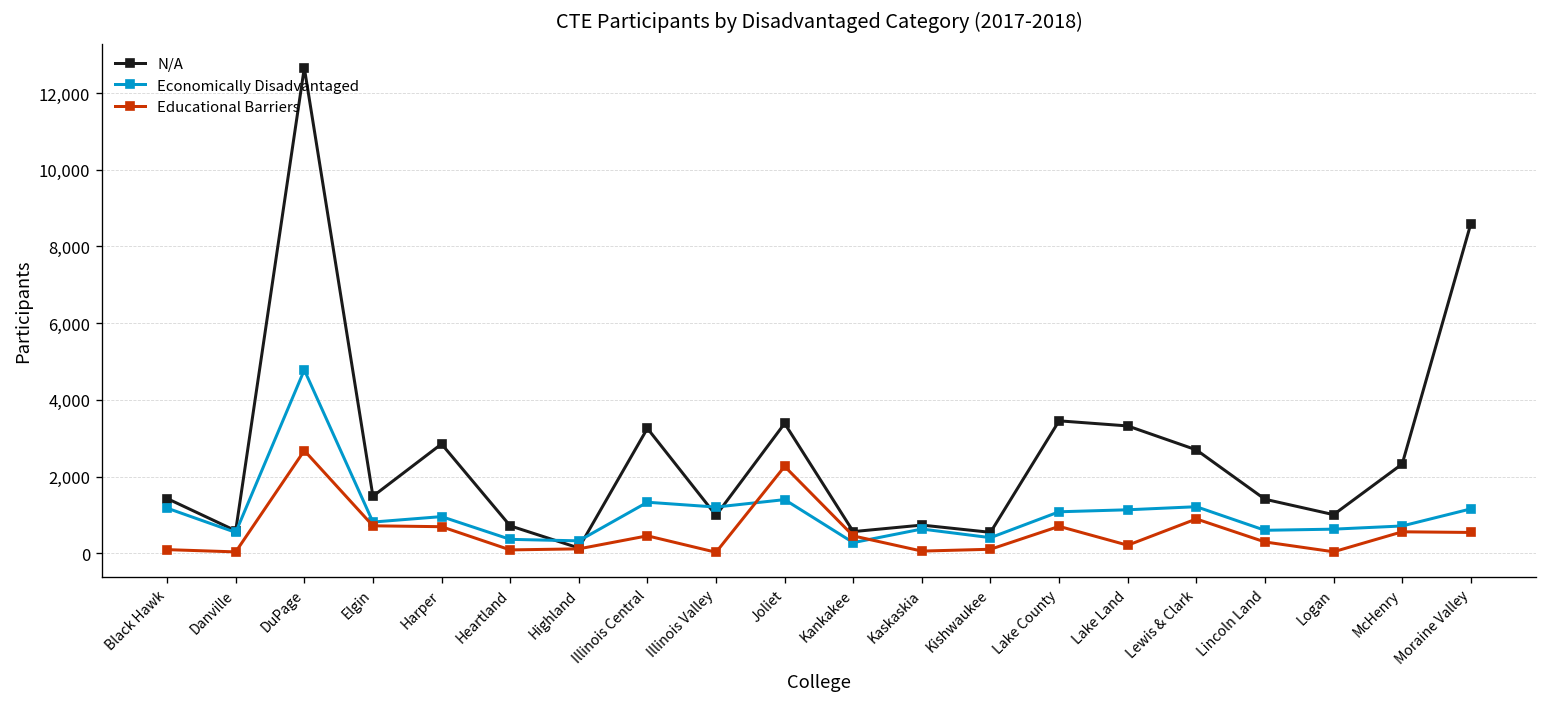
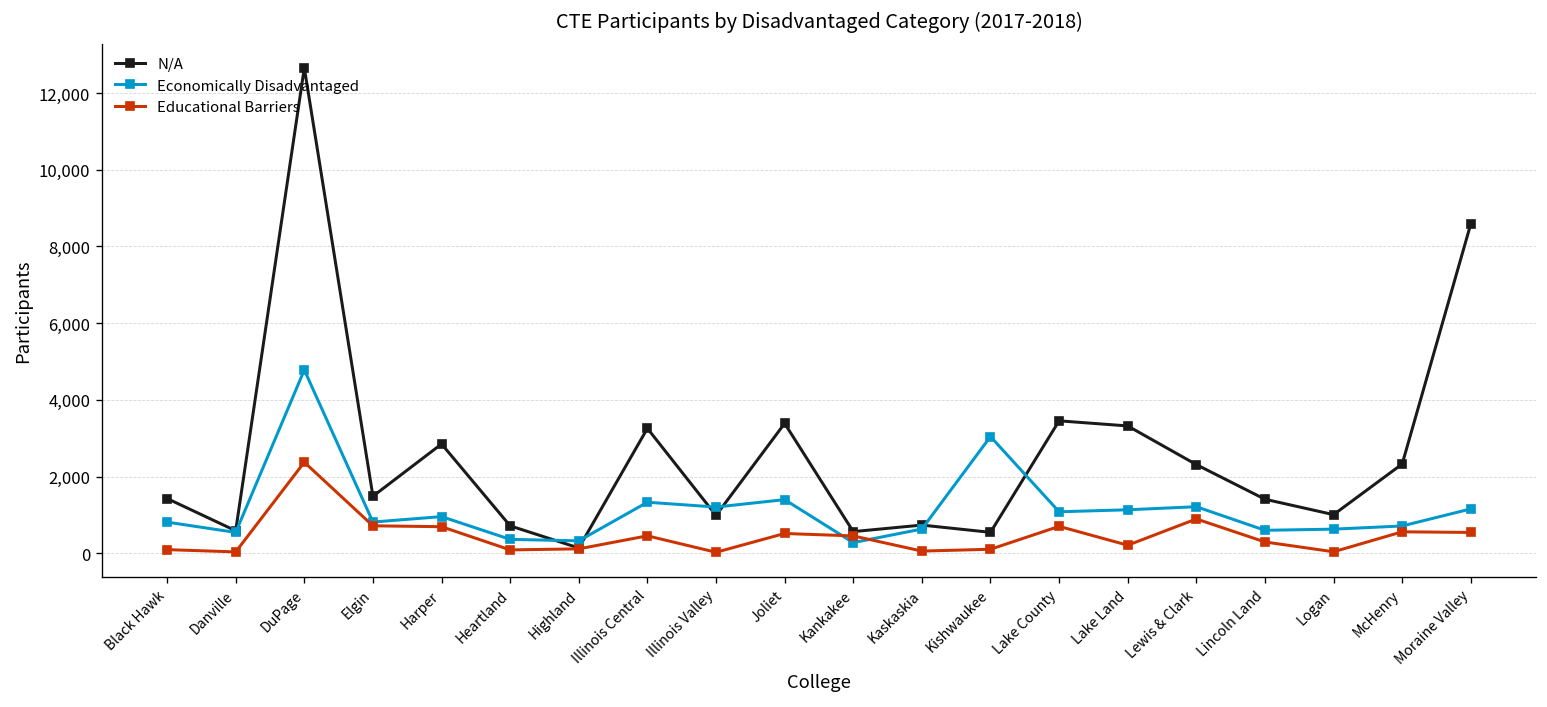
Economically Disadvantaged, Black Hawk: 1,200 -> 800
Educational Barriers, DuPage: 2,700 -> 2,400
Educational Barriers, Joliet: 2,300 -> 500
Economically Disadvantaged, Kishwaukee: 400 -> 3,000
N/A, Lewis & Clark: 2,700 -> 2,300
